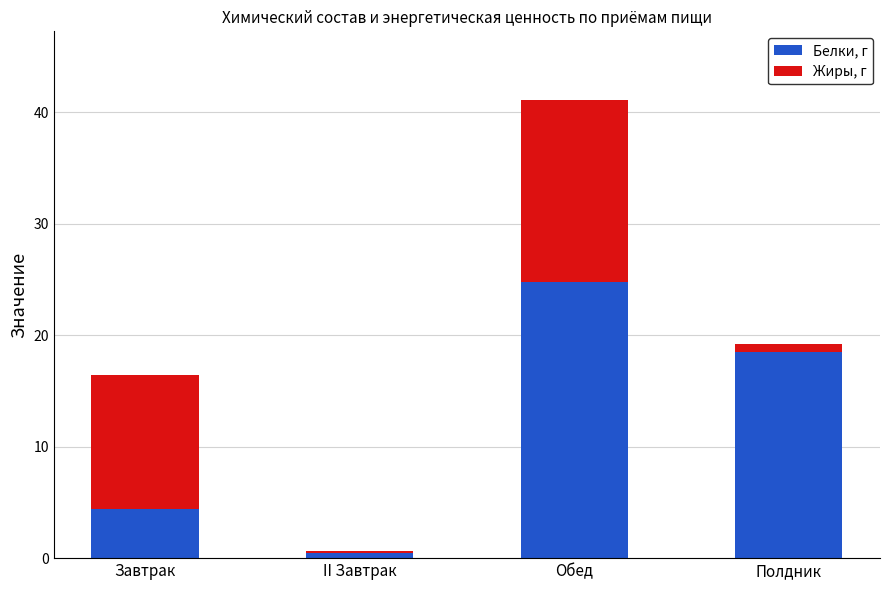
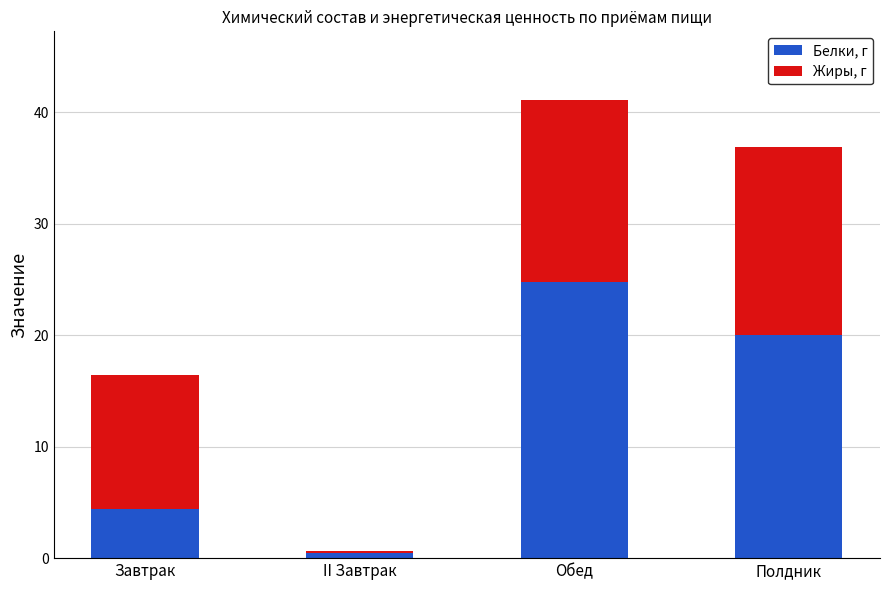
Белки, г, Полдник: 18.5 -> 20.0
Жиры, г, Полдник: 0.8 -> 16.9
